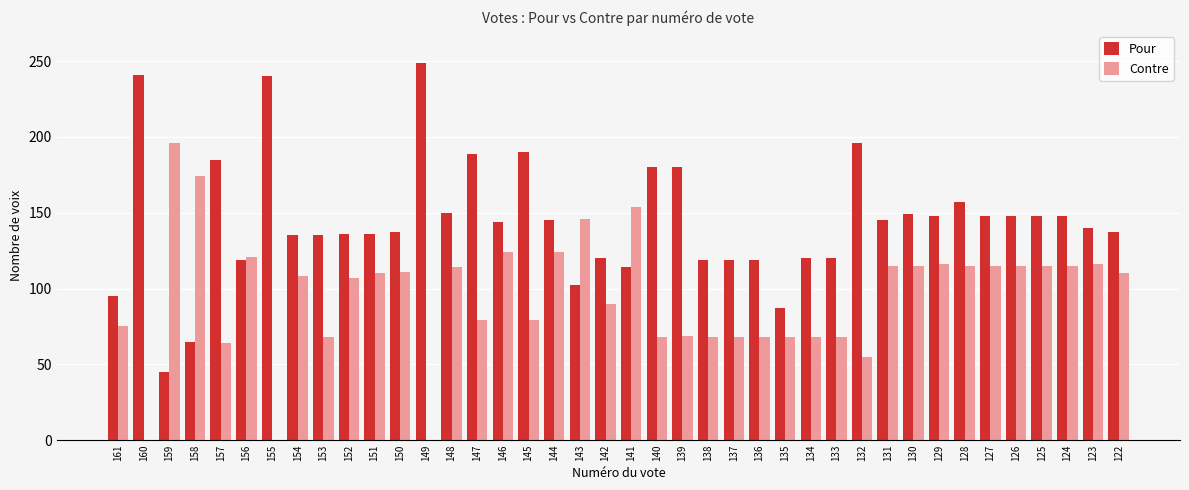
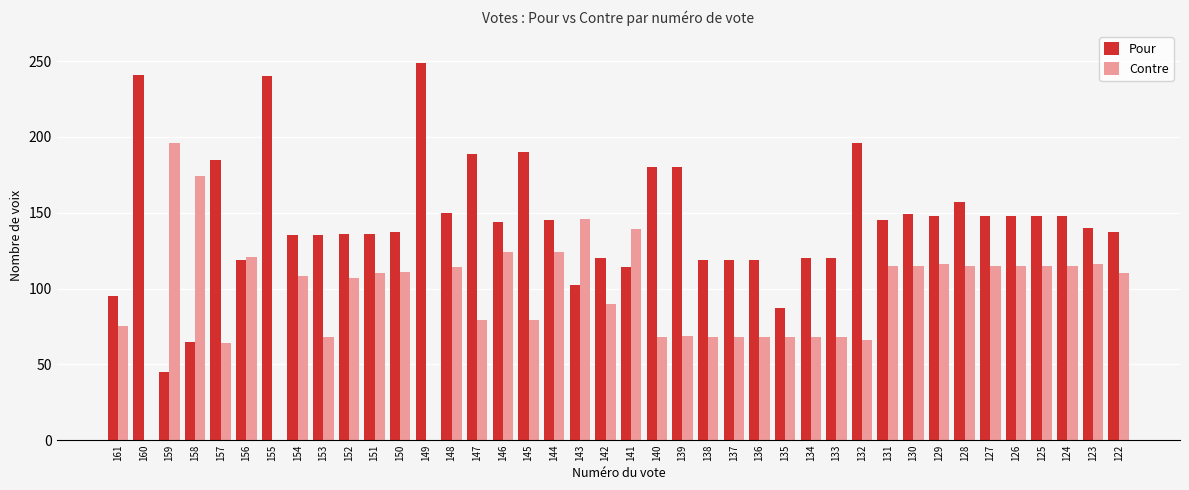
Contre, 141: 154 -> 139
Contre, 132: 55 -> 66
